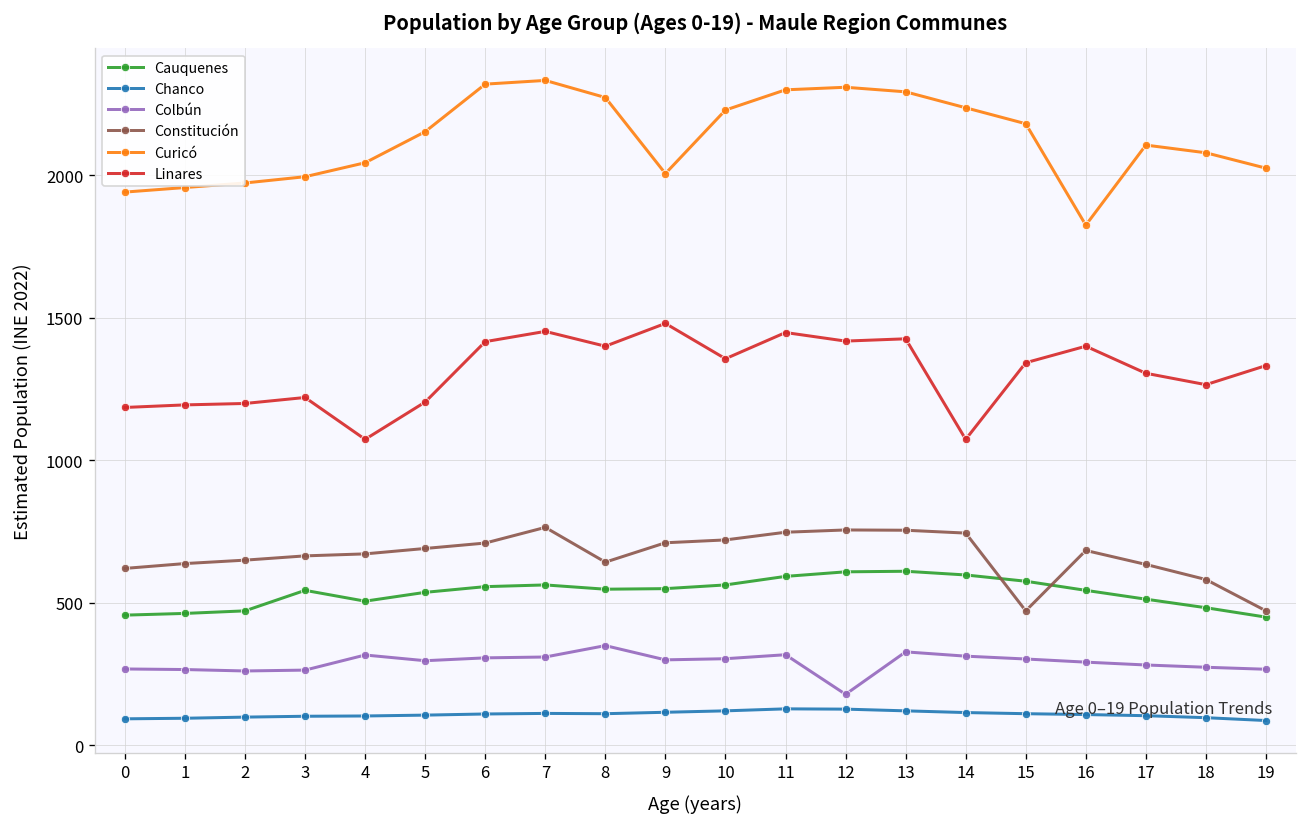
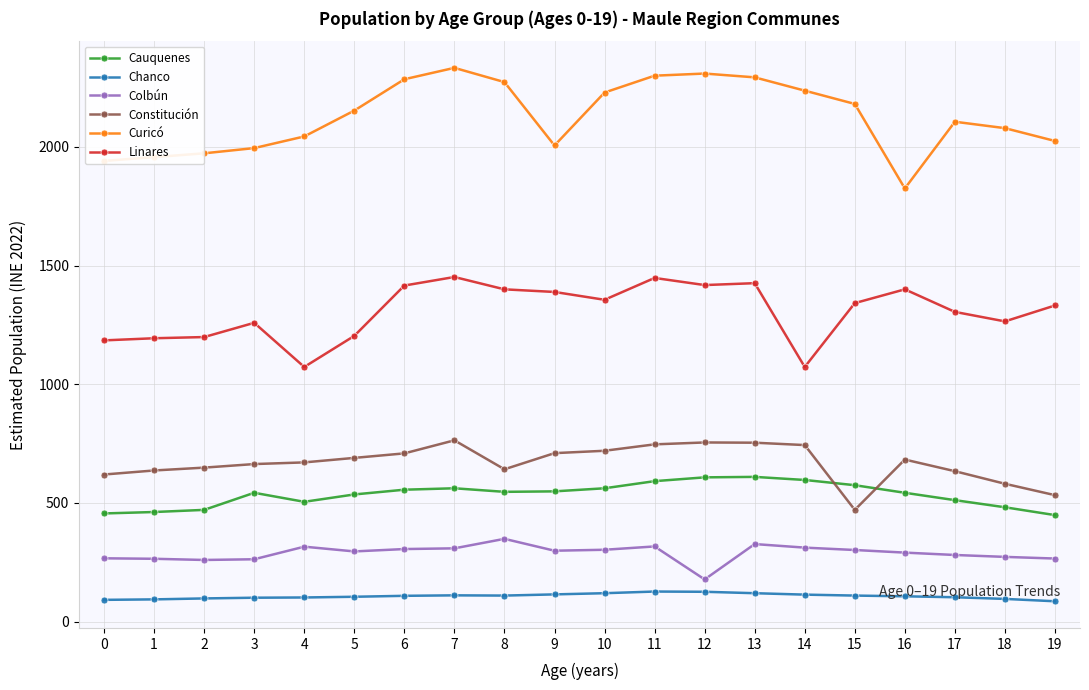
Linares, 3: 1220 -> 1260
Curicó, 6: 2320 -> 2290
Linares, 9: 1480 -> 1390
Constitución, 19: 470 -> 530
